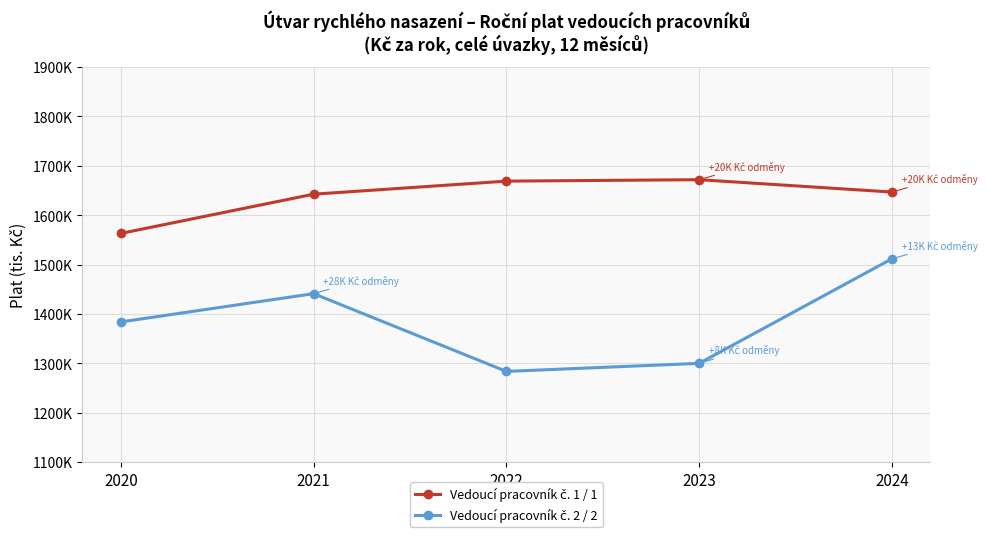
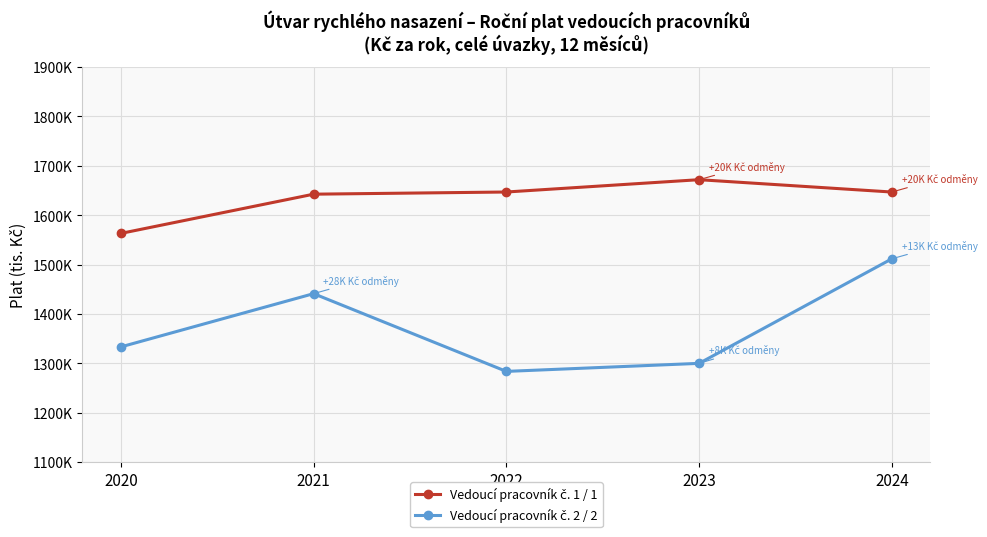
Vedoucí pracovník č. 2 / 2, 2020: 1380000 -> 1330000
Vedoucí pracovník č. 1 / 1, 2022: 1670000 -> 1650000
